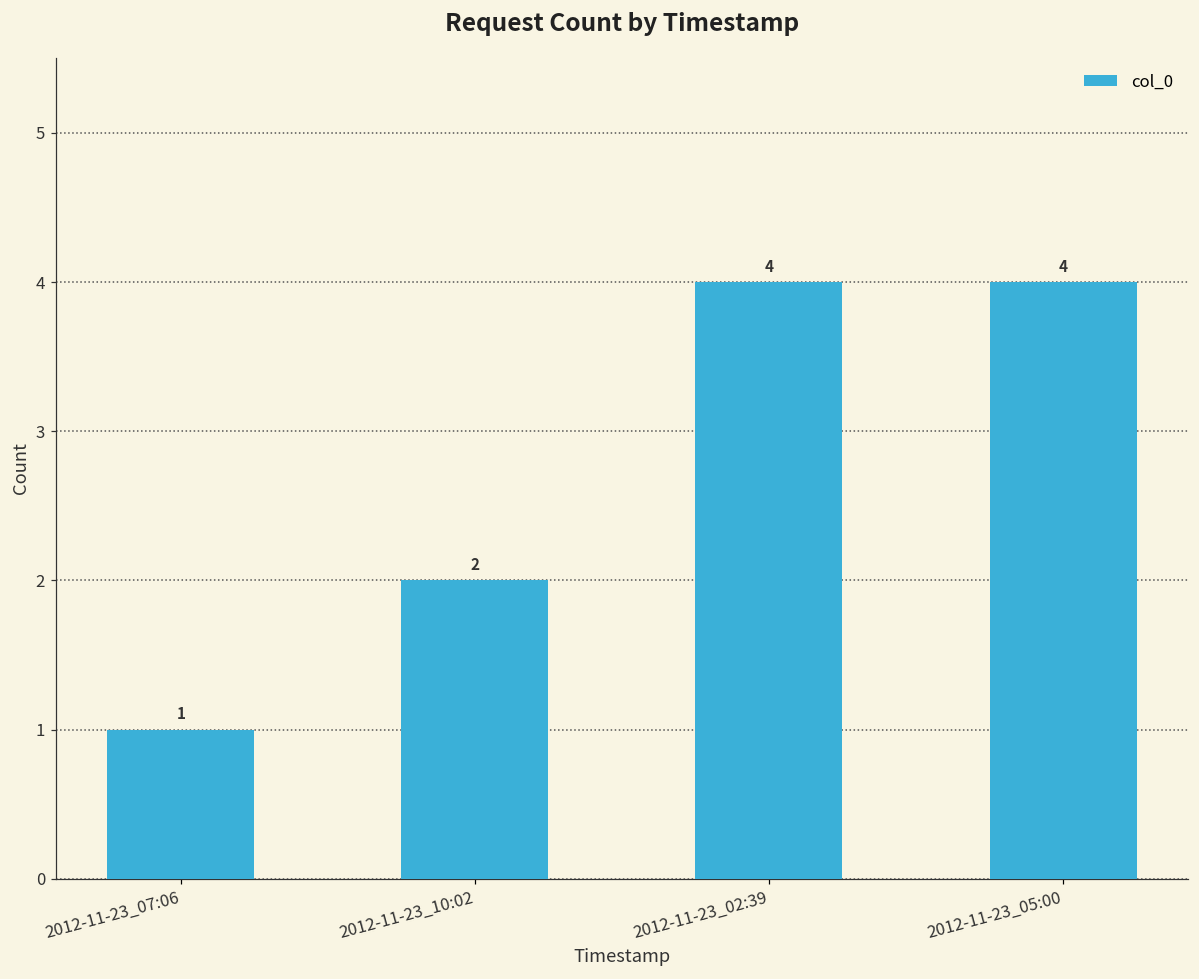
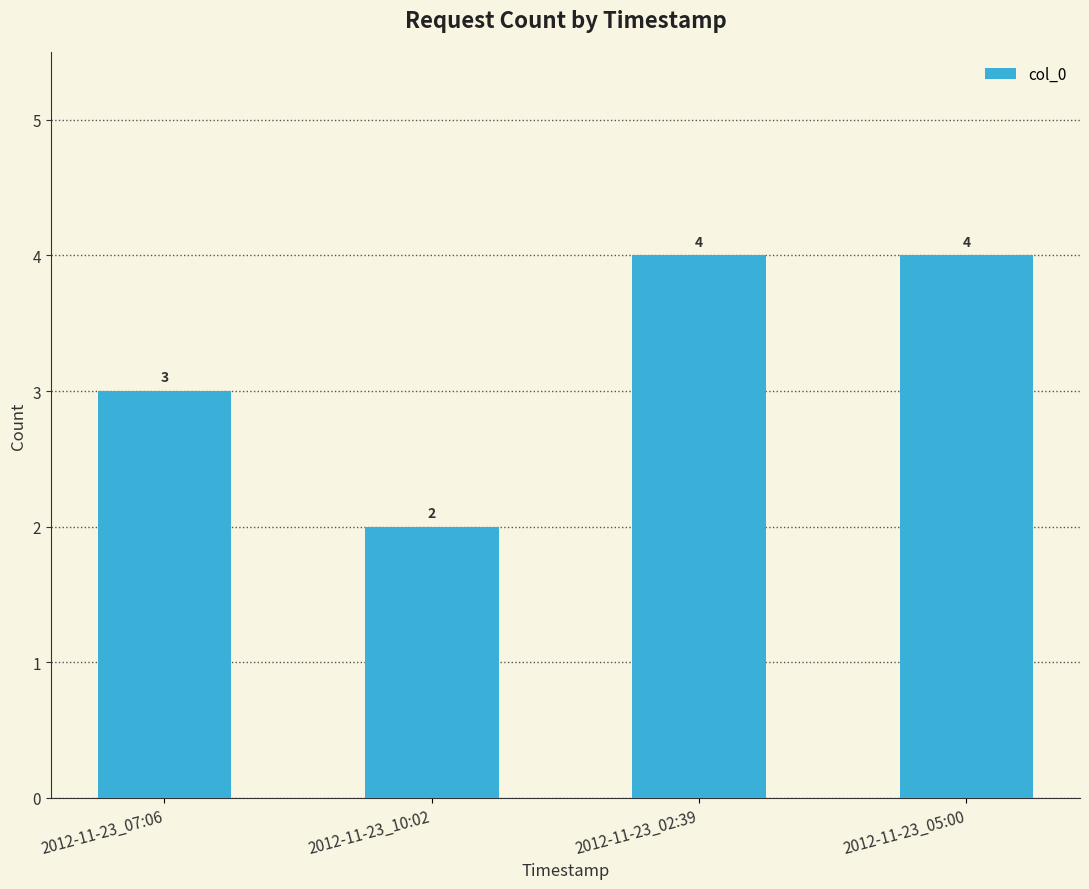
2012-11-23_07:06: 1 -> 3
